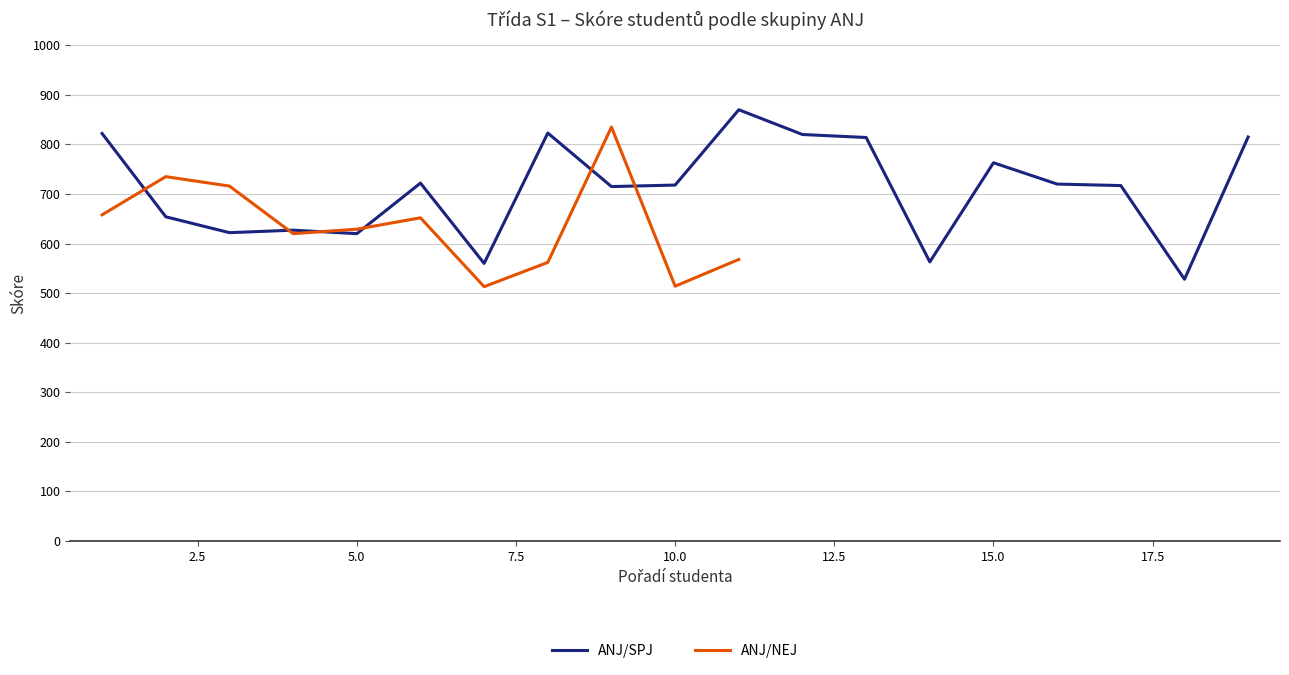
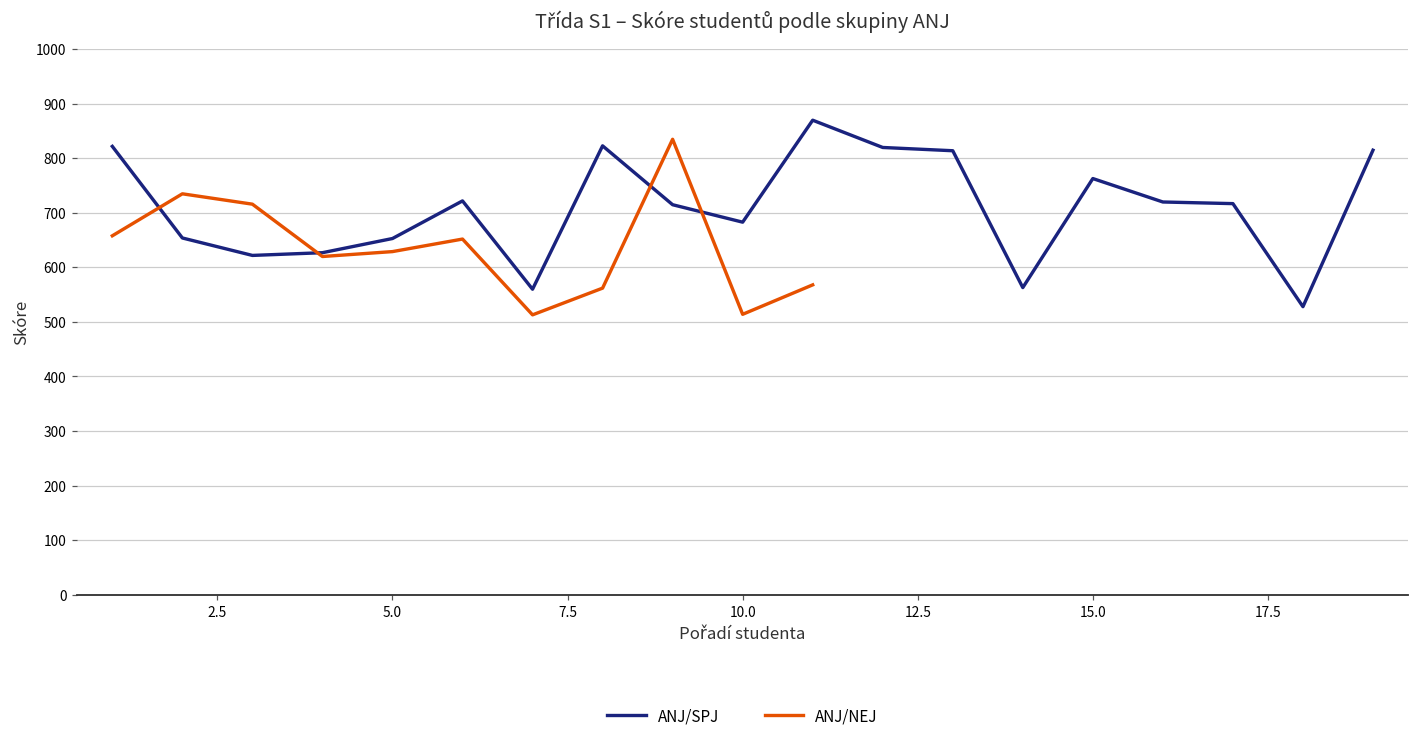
ANJ/SPJ, 5.0: 620 -> 650
ANJ/SPJ, 10.0: 720 -> 680
